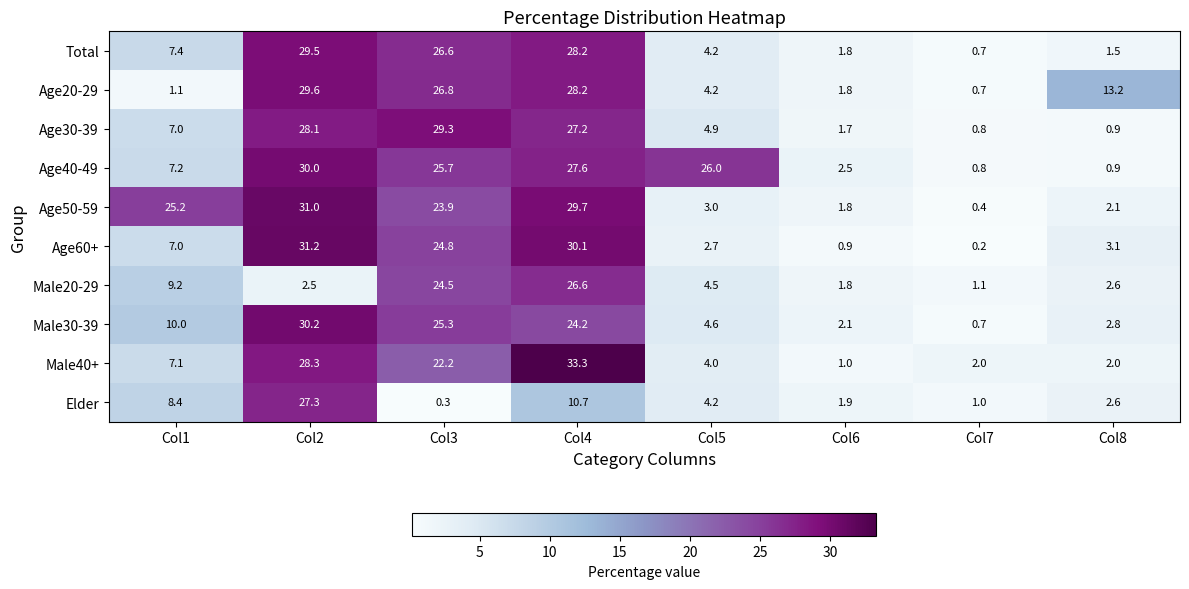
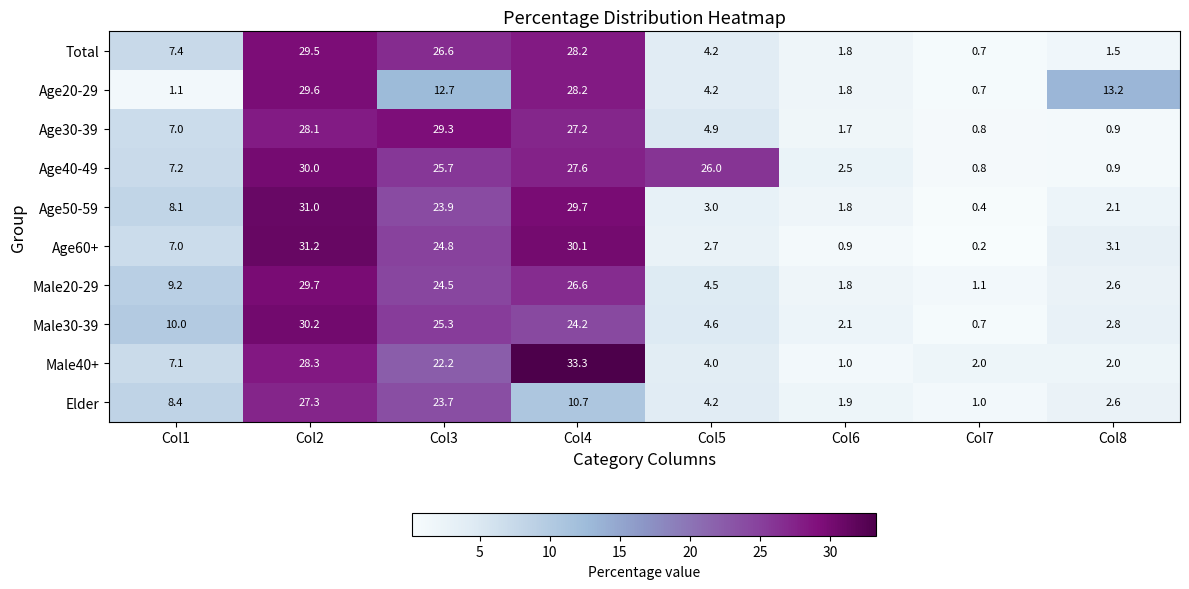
Age20-29, Col3: 26.8 -> 12.7
Age50-59, Col1: 25.2 -> 8.1
Male20-29, Col2: 2.5 -> 29.7
Elder, Col3: 0.3 -> 23.7
